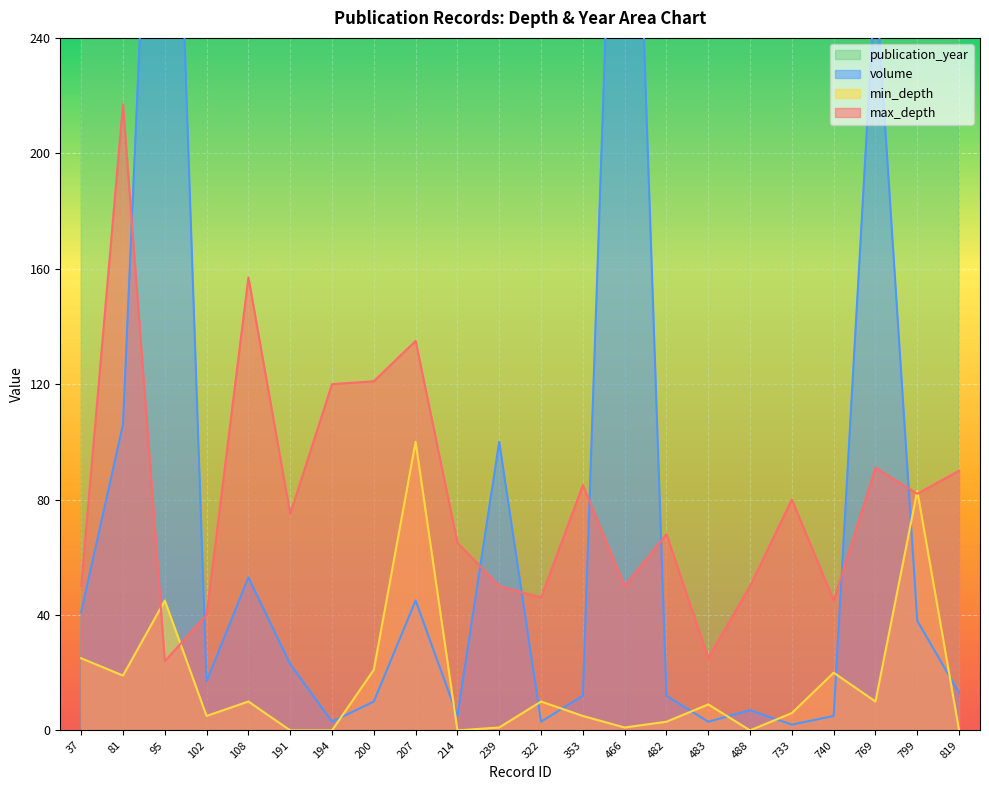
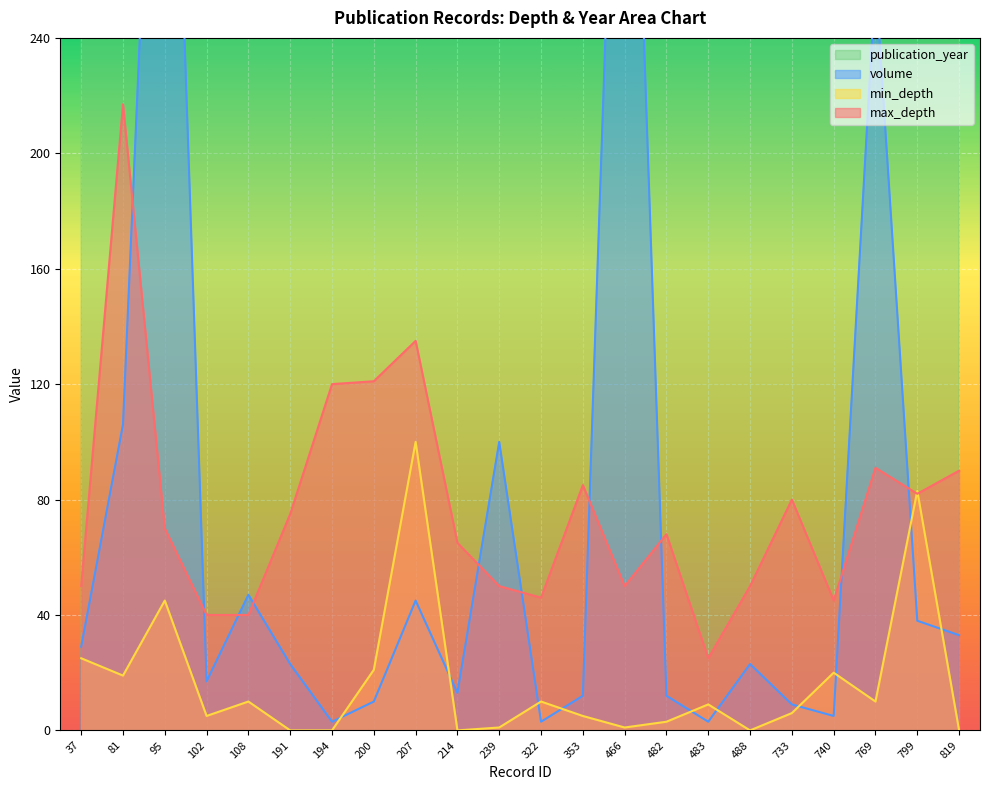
volume, 37: 41 -> 29
max_depth, 95: 24 -> 70
volume, 108: 53 -> 47
max_depth, 108: 157 -> 40
volume, 214: 5 -> 13
volume, 488: 7 -> 23
volume, 733: 2 -> 9
volume, 819: 13 -> 33
